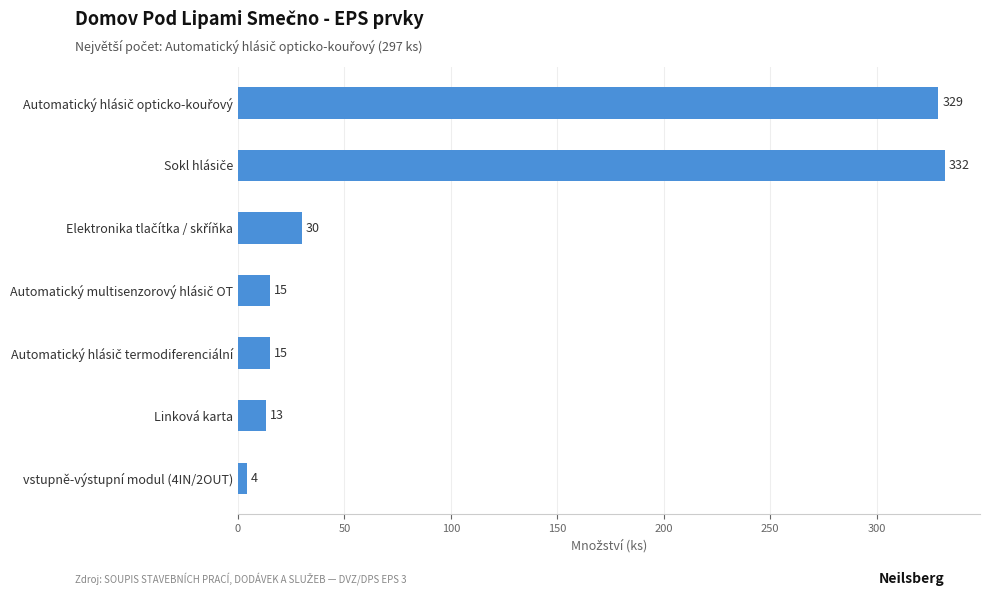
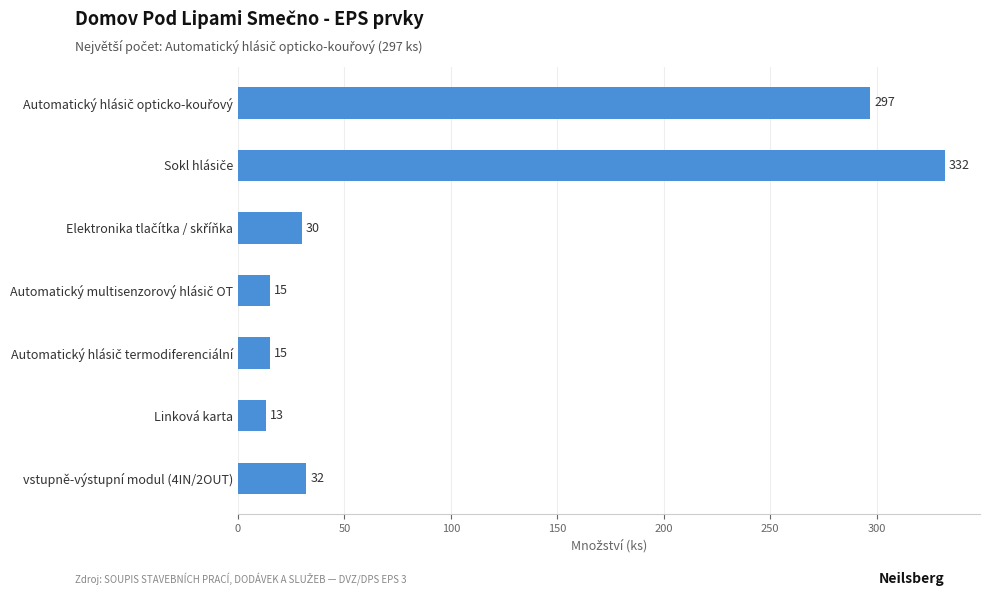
Automatický hlásič opticko-kouřový: 329 -> 297
vstupně-výstupní modul (4IN/2OUT): 4 -> 32
